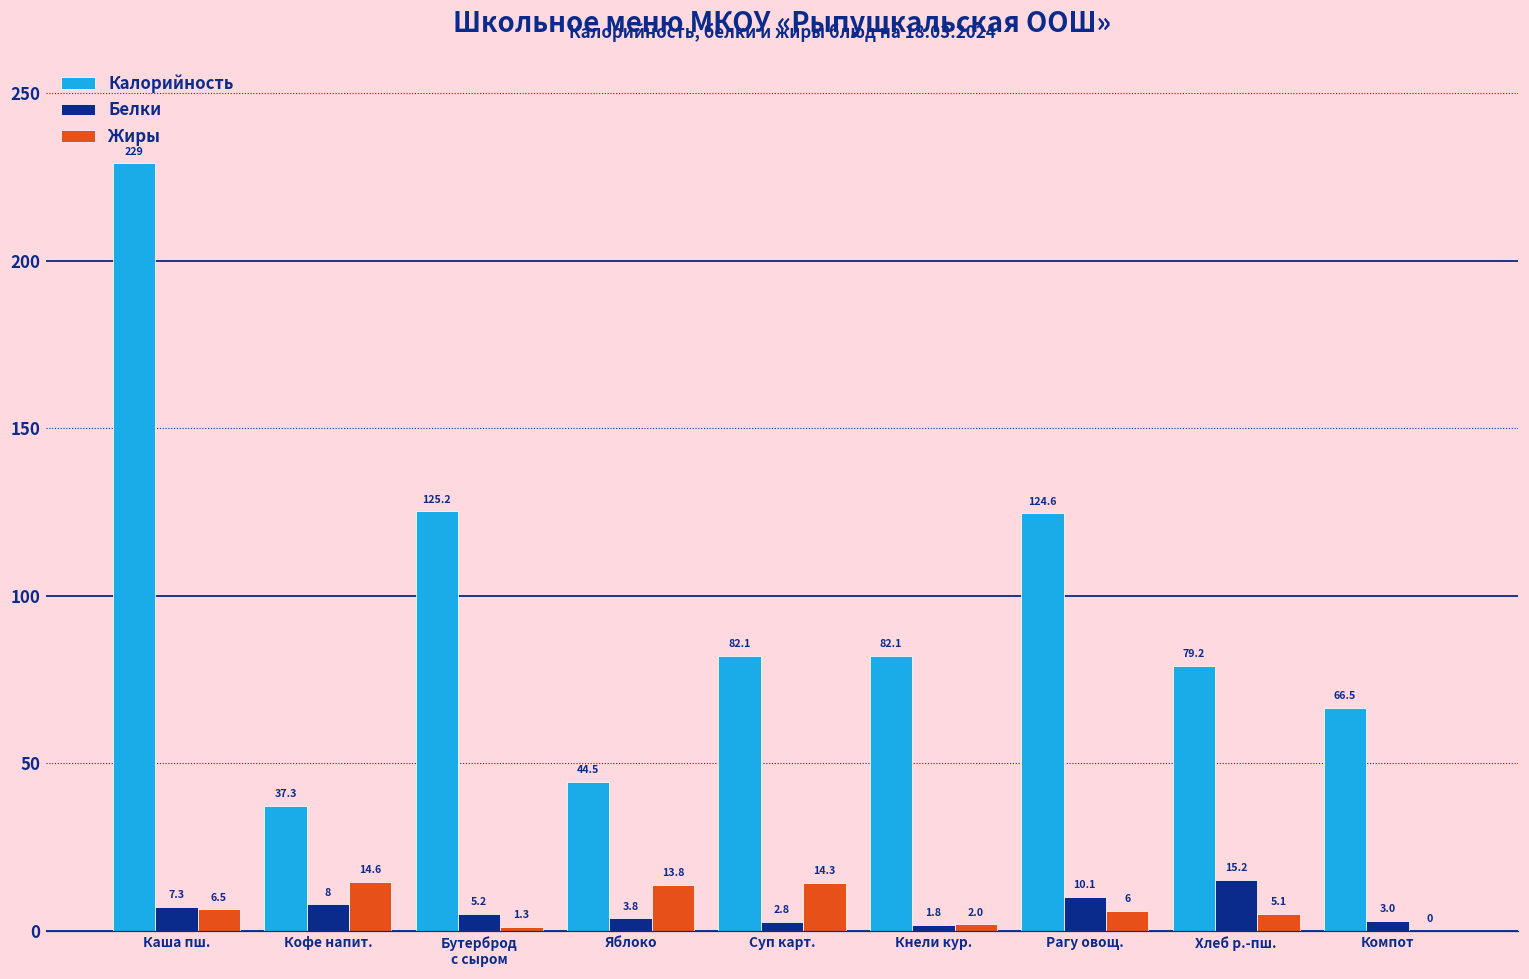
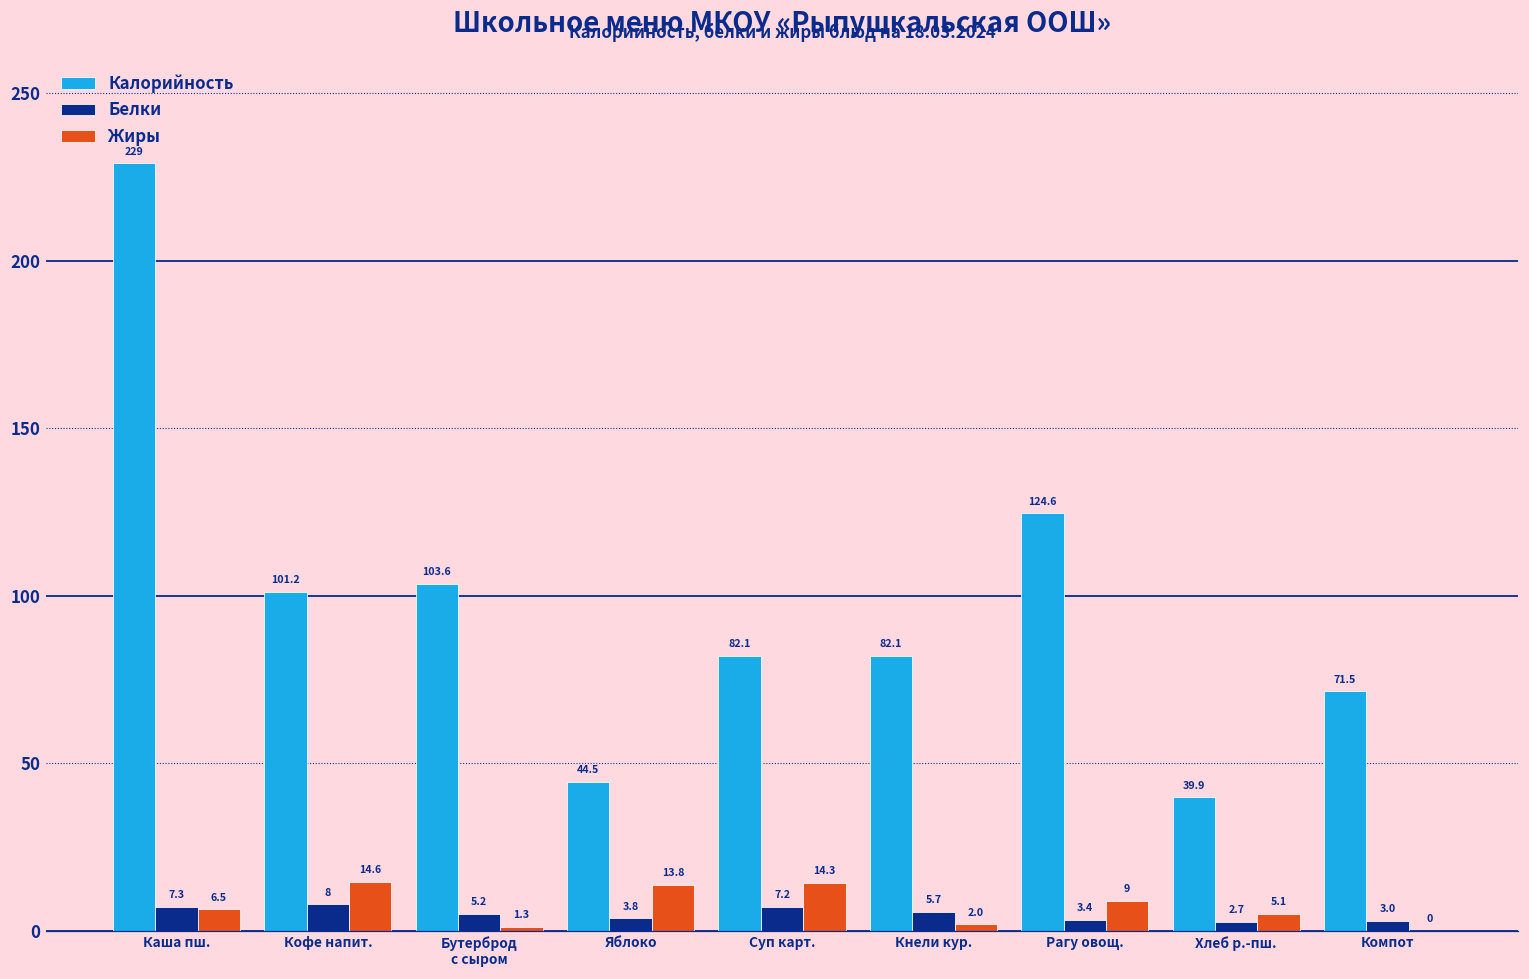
Калорийность, Кофе напит.: 37.3 -> 101.2
Калорийность, Бутерброд с сыром: 125.2 -> 103.6
Белки, Суп карт.: 2.8 -> 7.2
Белки, Кнели кур.: 1.8 -> 5.7
Белки, Рагу овощ.: 10.1 -> 3.4
Жиры, Рагу овощ.: 6 -> 9
Калорийность, Хлеб р.-пш.: 79.2 -> 39.9
Белки, Хлеб р.-пш.: 15.2 -> 2.7
Калорийность, Компот: 66.5 -> 71.5
